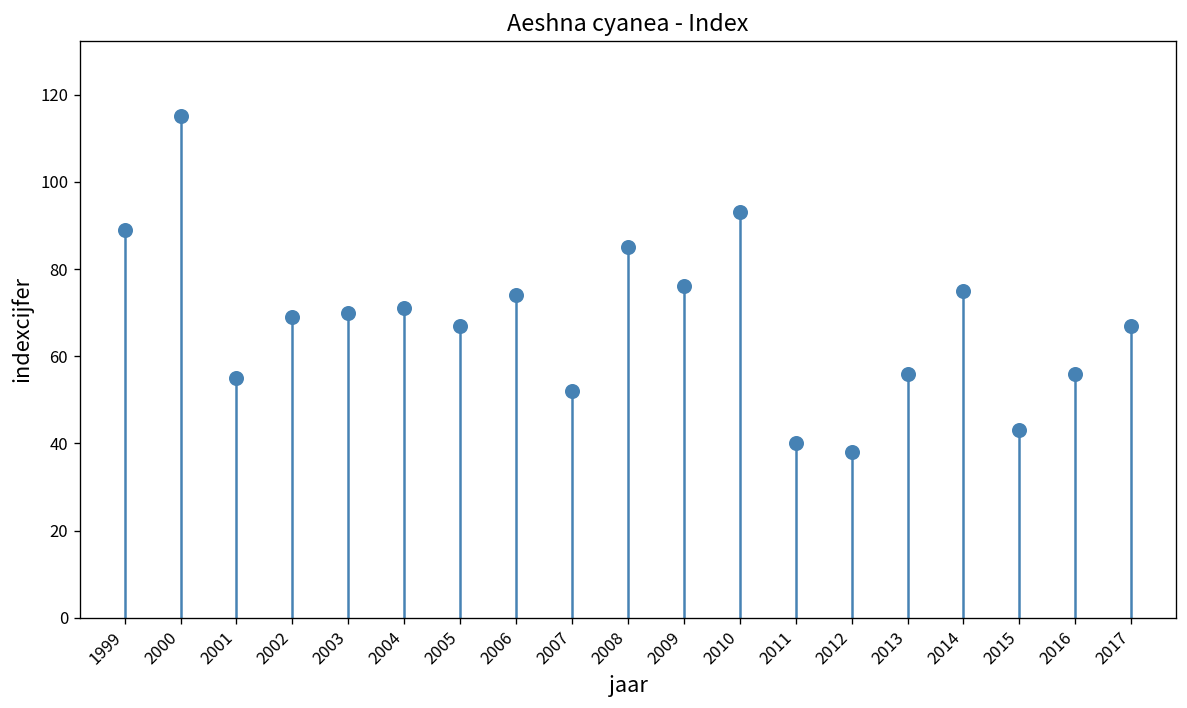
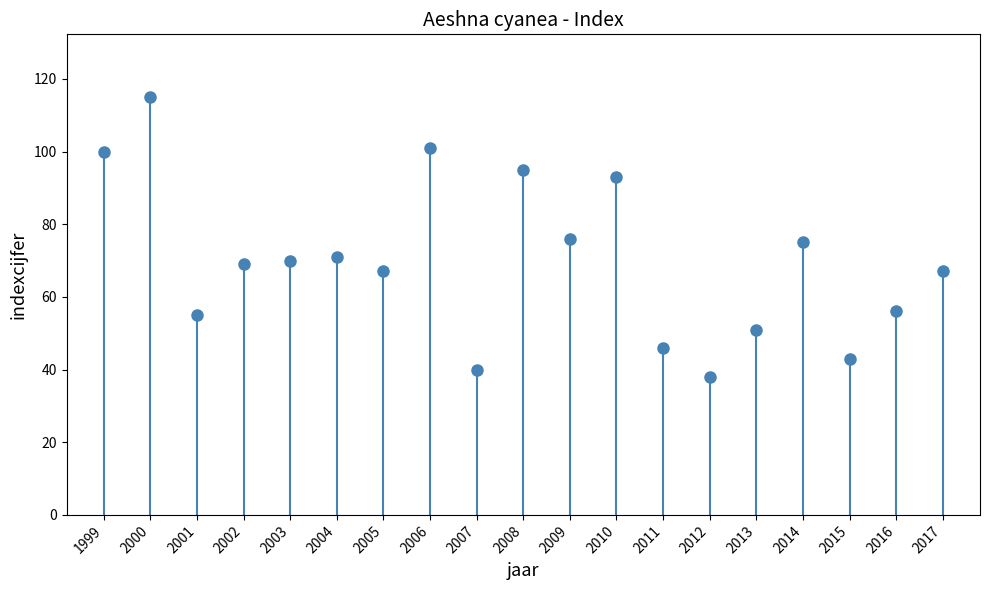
1999: 89 -> 100
2006: 74 -> 101
2007: 52 -> 40
2008: 85 -> 95
2011: 40 -> 46
2013: 56 -> 51
